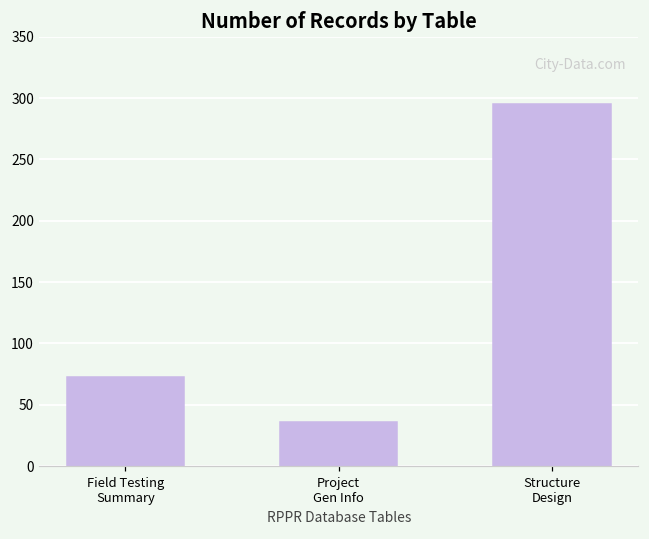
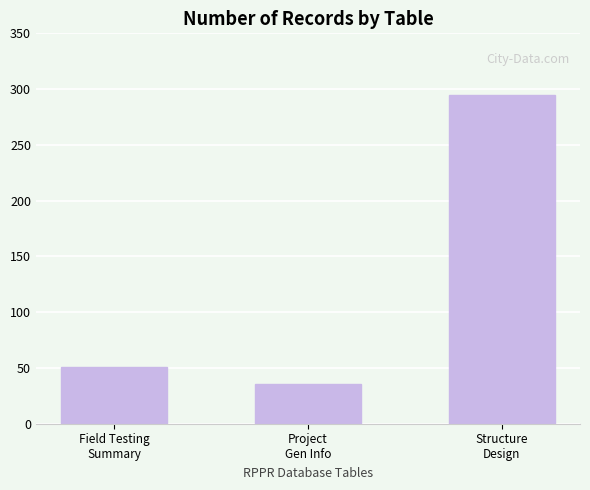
Field Testing Summary: 73 -> 51
